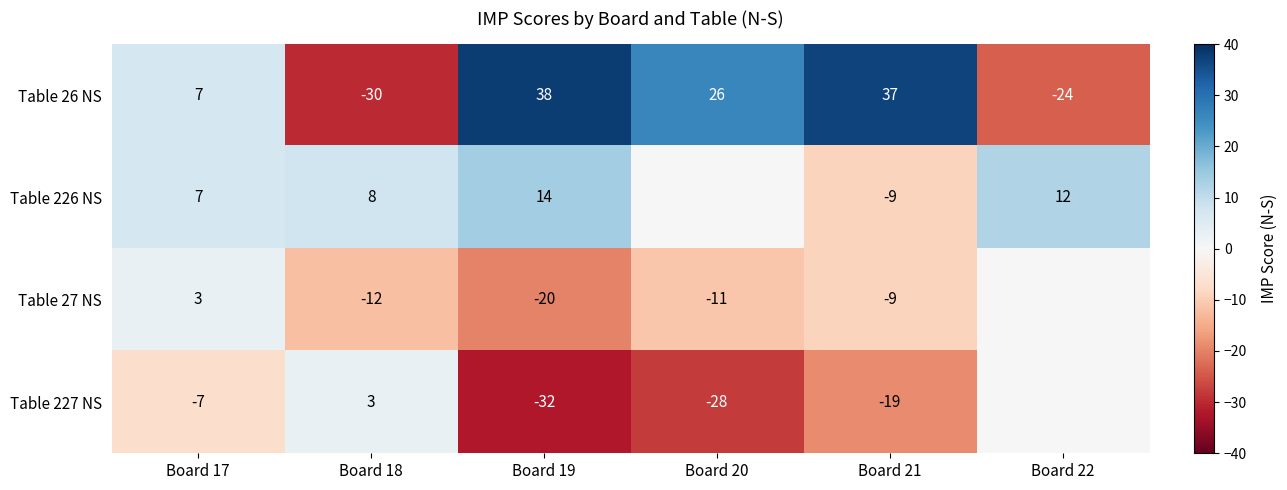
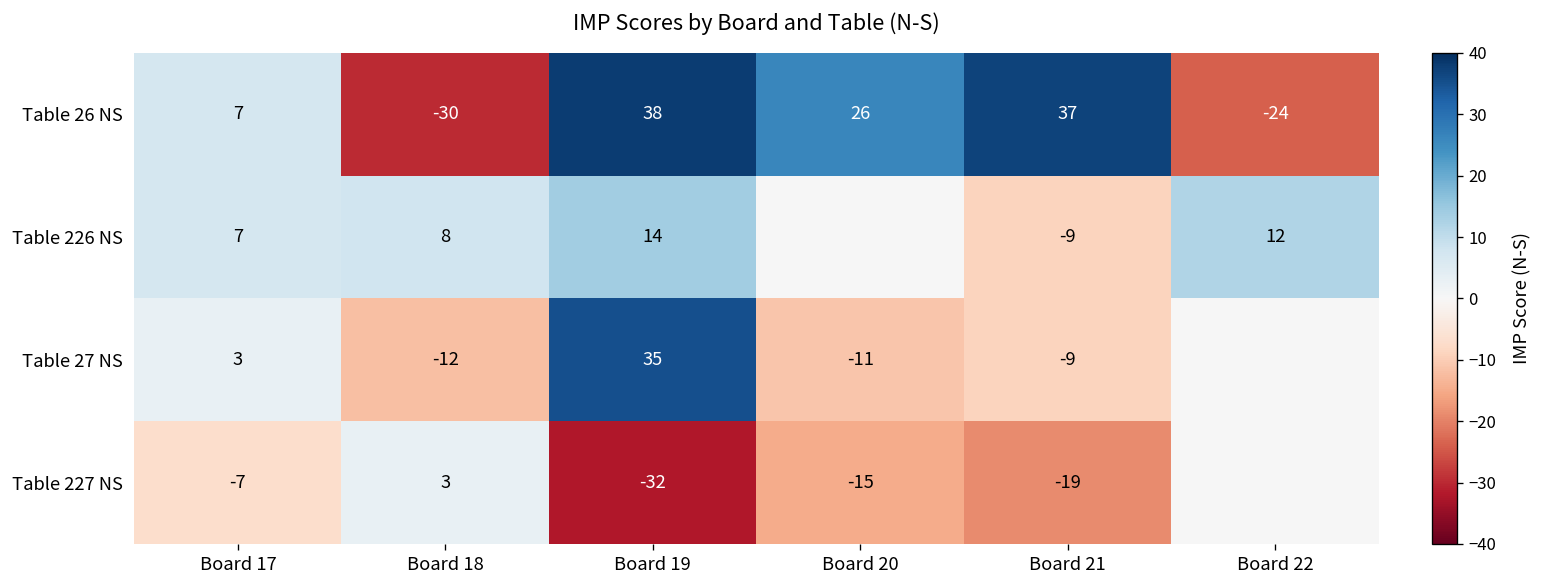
Table 27 NS, Board 19: -20 -> 35
Table 227 NS, Board 20: -28 -> -15
